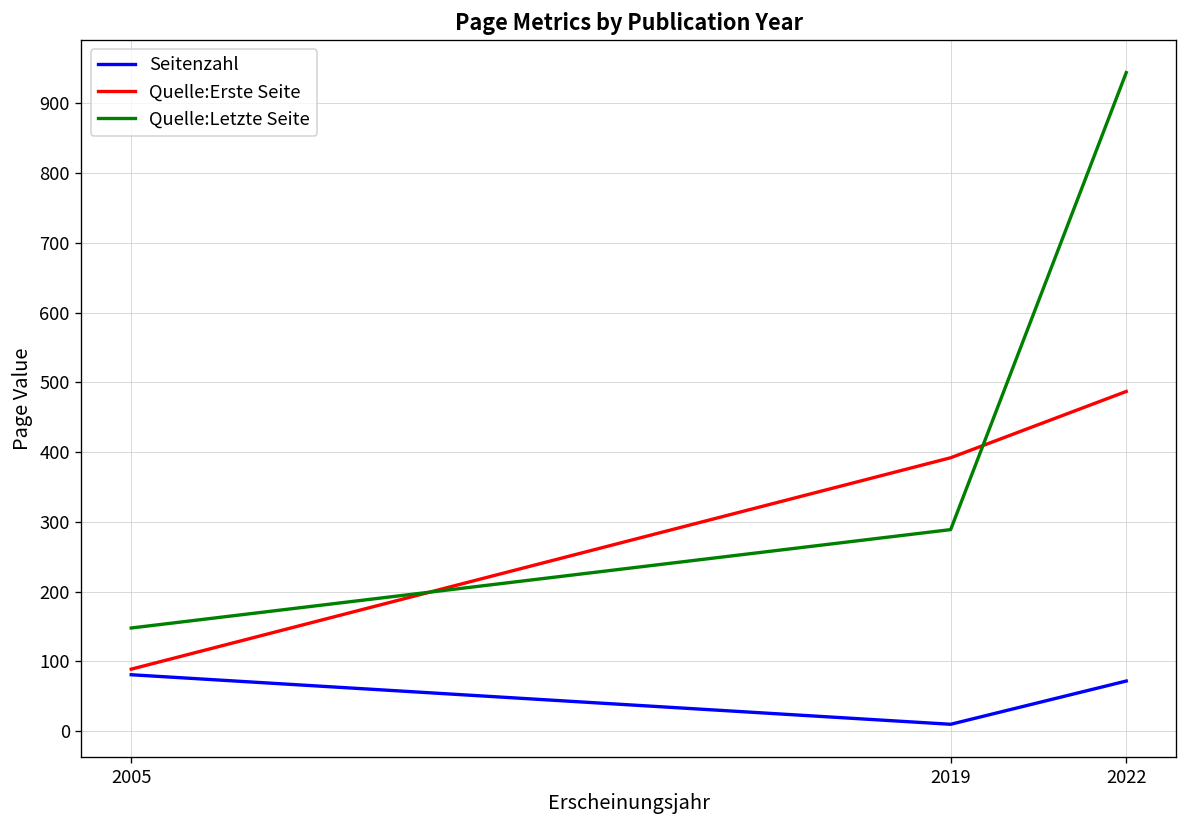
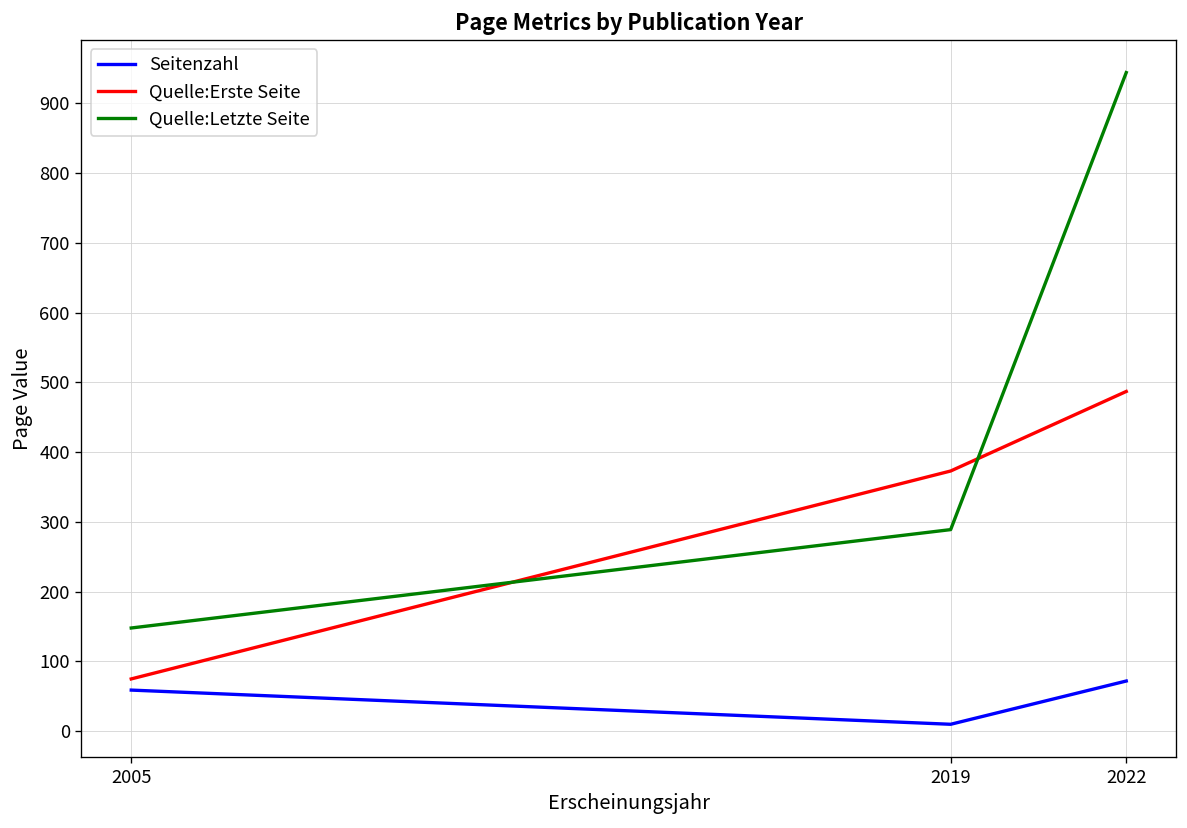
Seitenzahl, 2005: 80 -> 60
Quelle:Erste Seite, 2005: 90 -> 80
Quelle:Erste Seite, 2019: 390 -> 370
